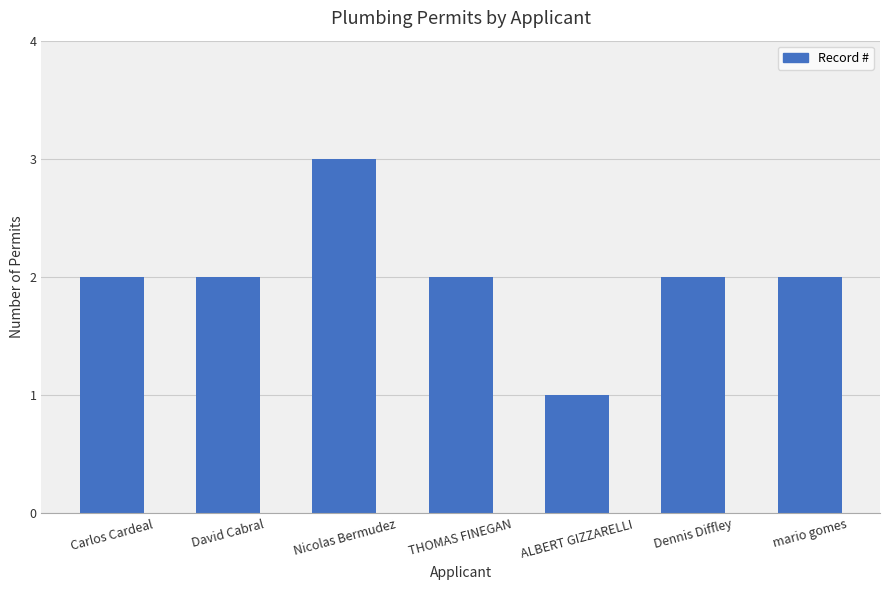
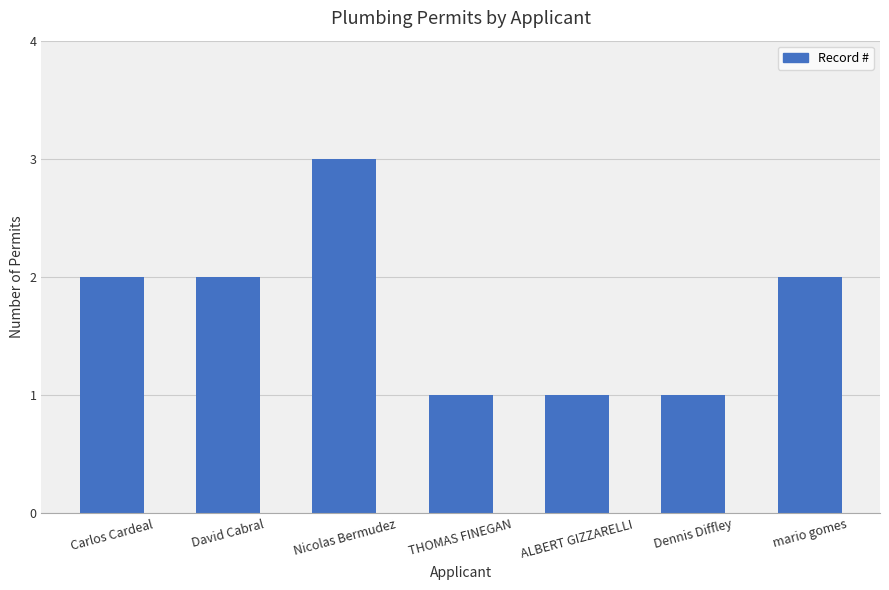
THOMAS FINEGAN: 2 -> 1
Dennis Diffley: 2 -> 1
